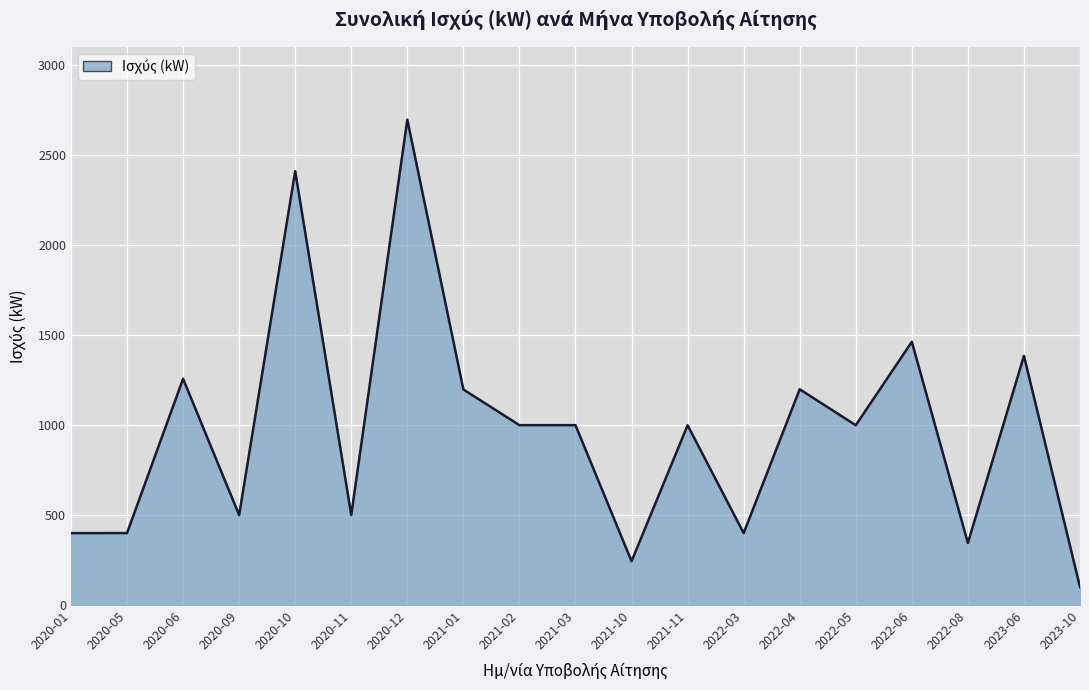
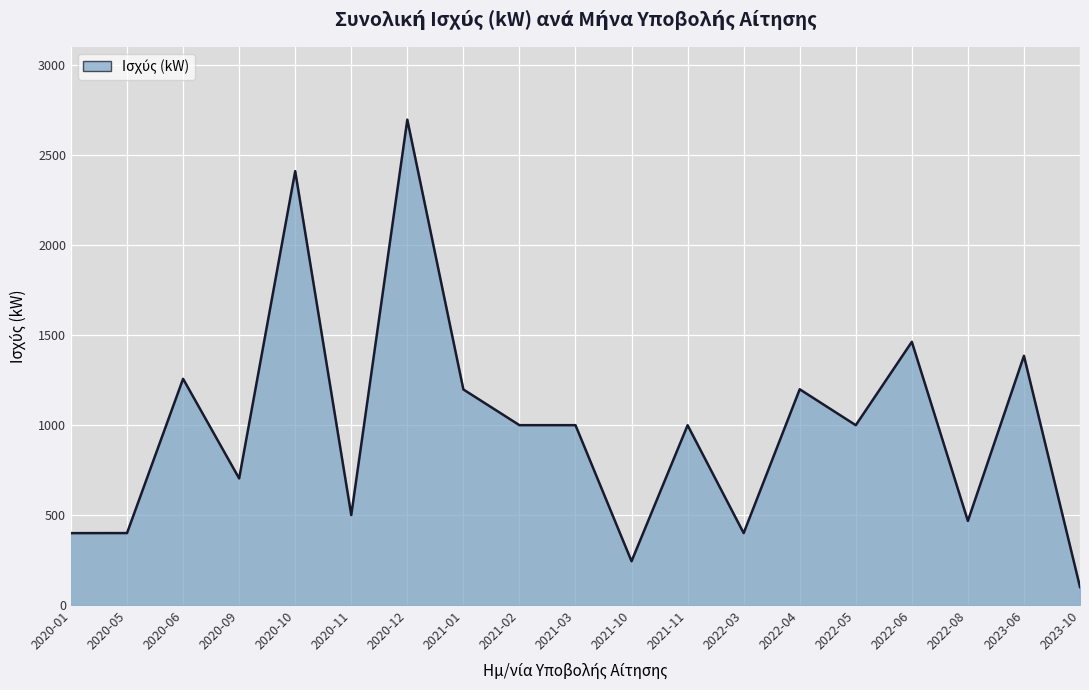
2020-09: 500 -> 700
2022-08: 340 -> 470
